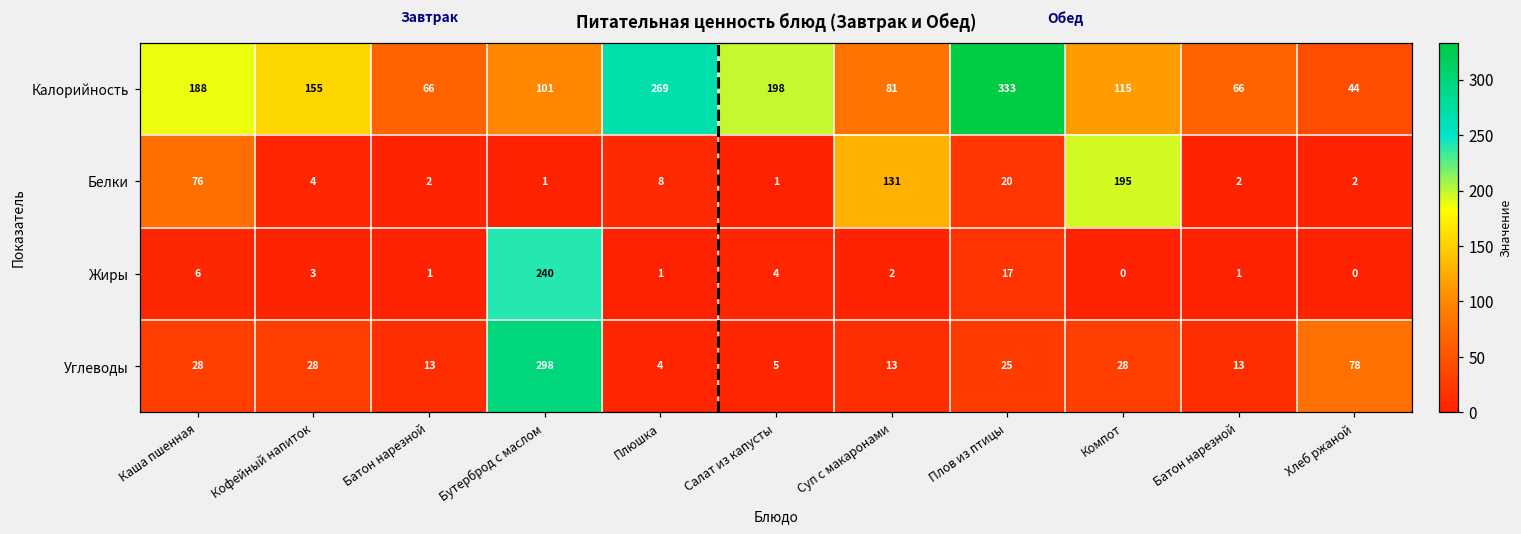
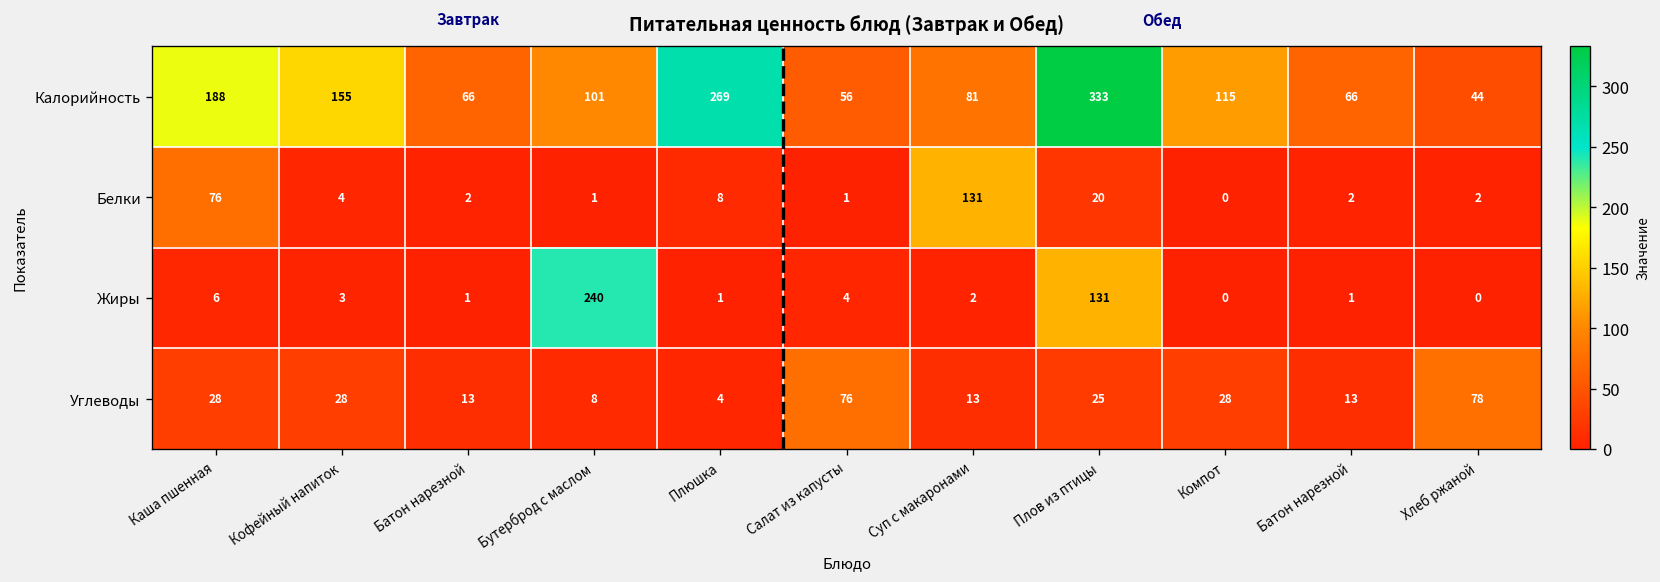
Калорийность, Салат из капусты: 198 -> 56
Белки, Компот: 195 -> 0
Жиры, Плов из птицы: 17 -> 131
Углеводы, Бутерброд с маслом: 298 -> 8
Углеводы, Салат из капусты: 5 -> 76
